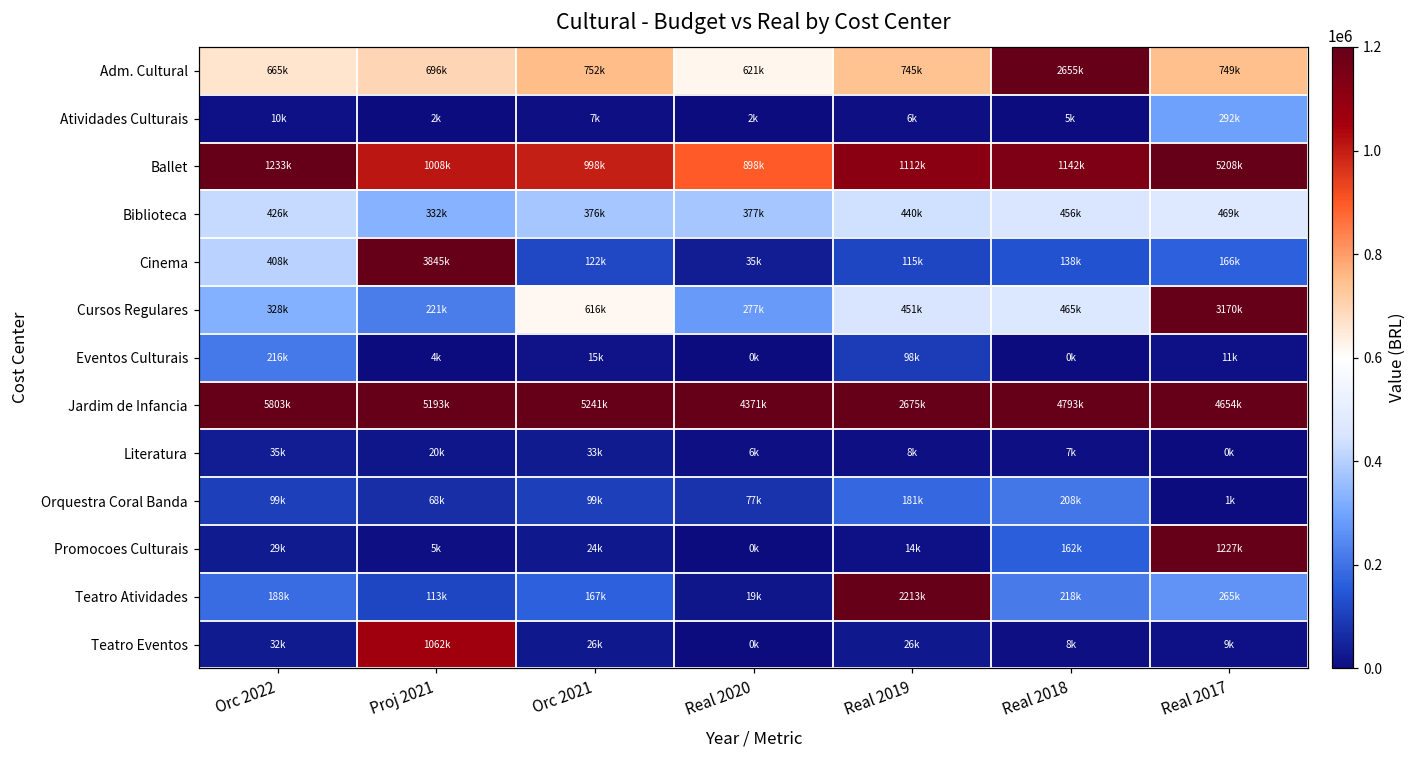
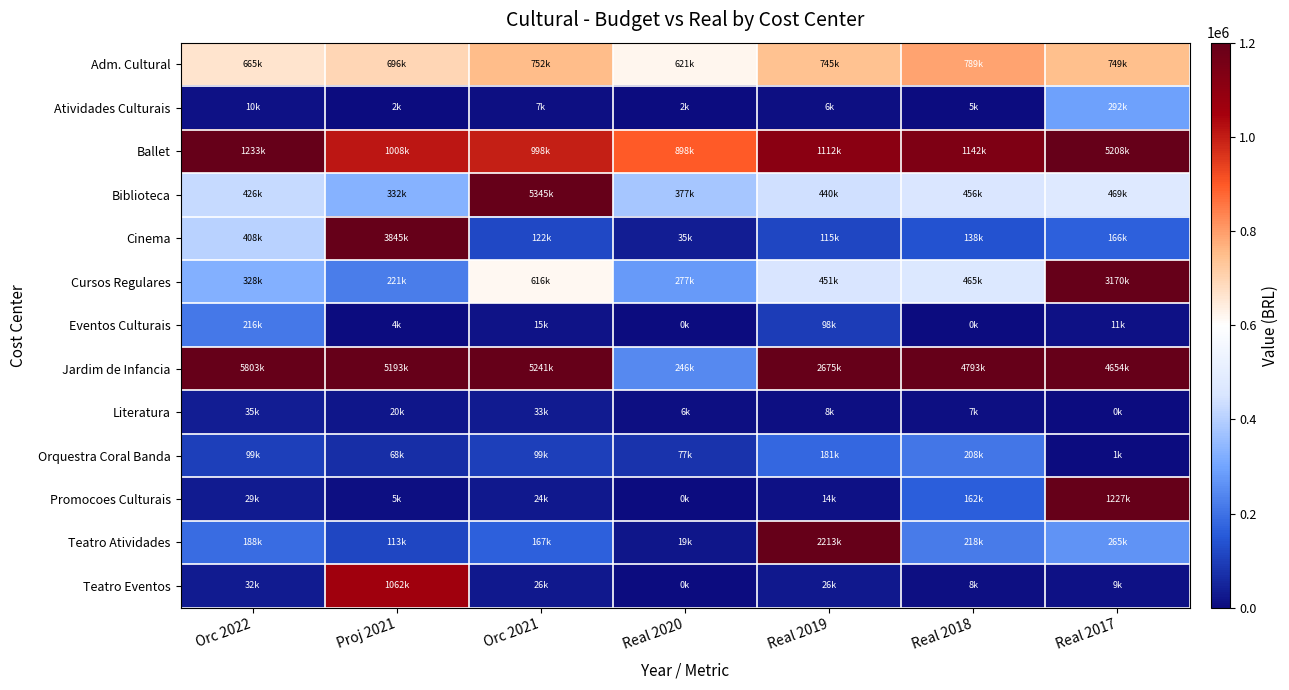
Adm. Cultural, Real 2018: 2655k -> 789k
Biblioteca, Orc 2021: 376k -> 5345k
Jardim de Infancia, Real 2020: 4371k -> 246k
